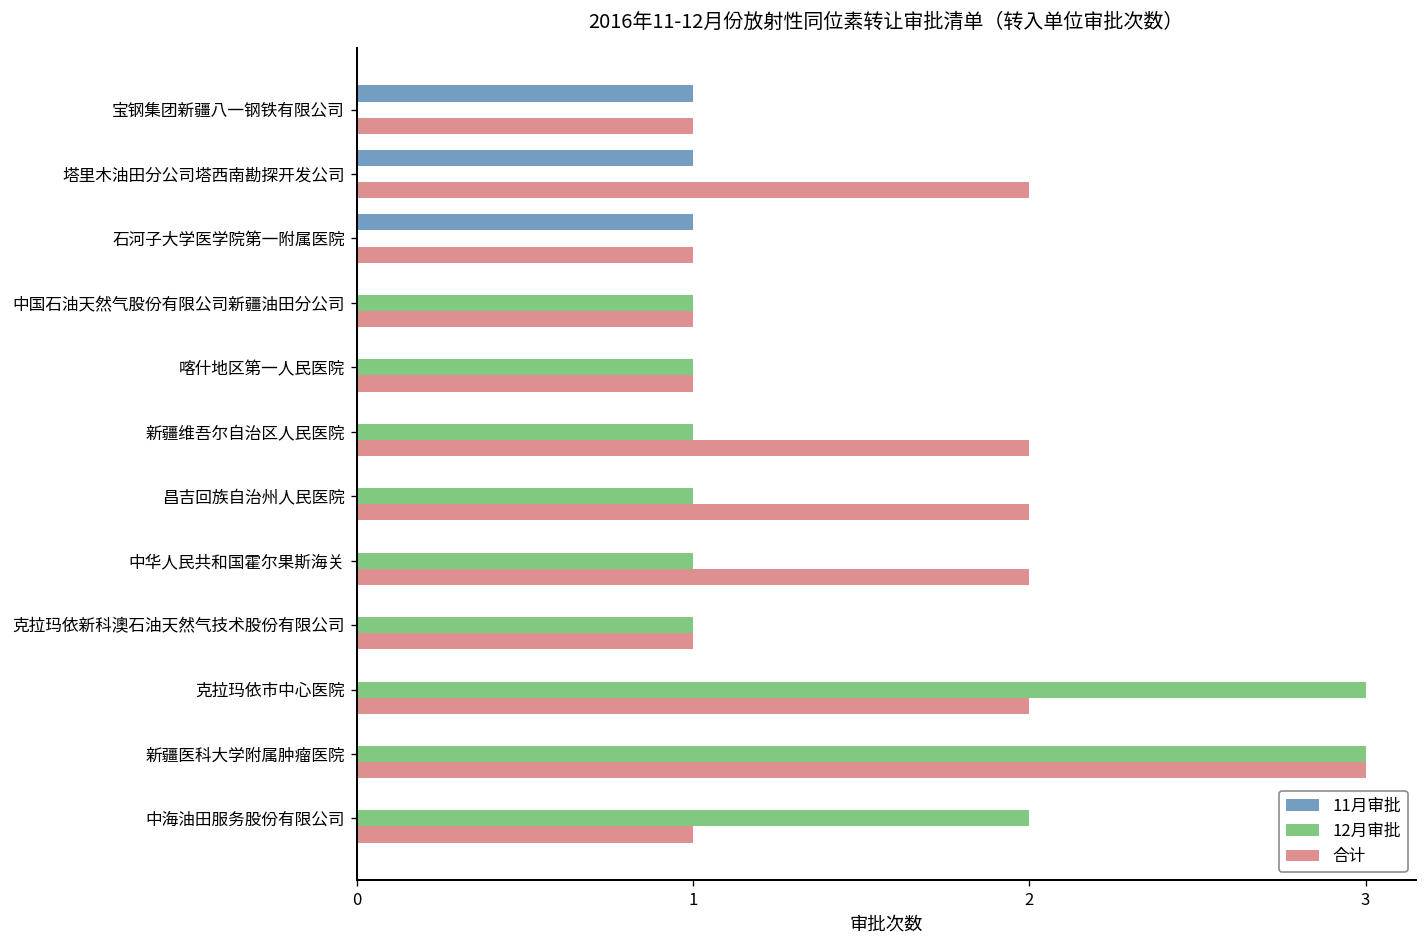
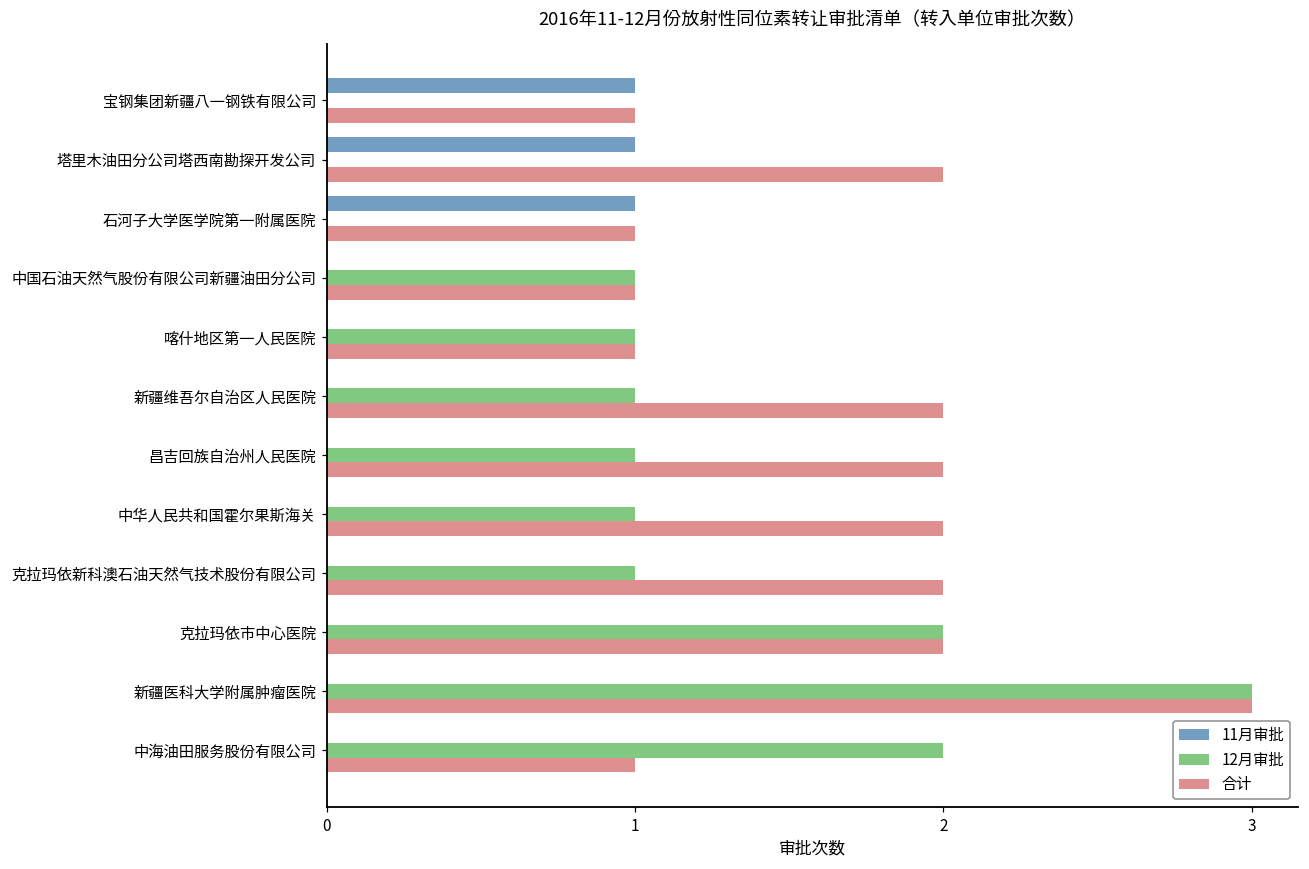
合计, 克拉玛依新科澳石油天然气技术股份有限公司: 1 -> 2
12月审批, 克拉玛依市中心医院: 3 -> 2
